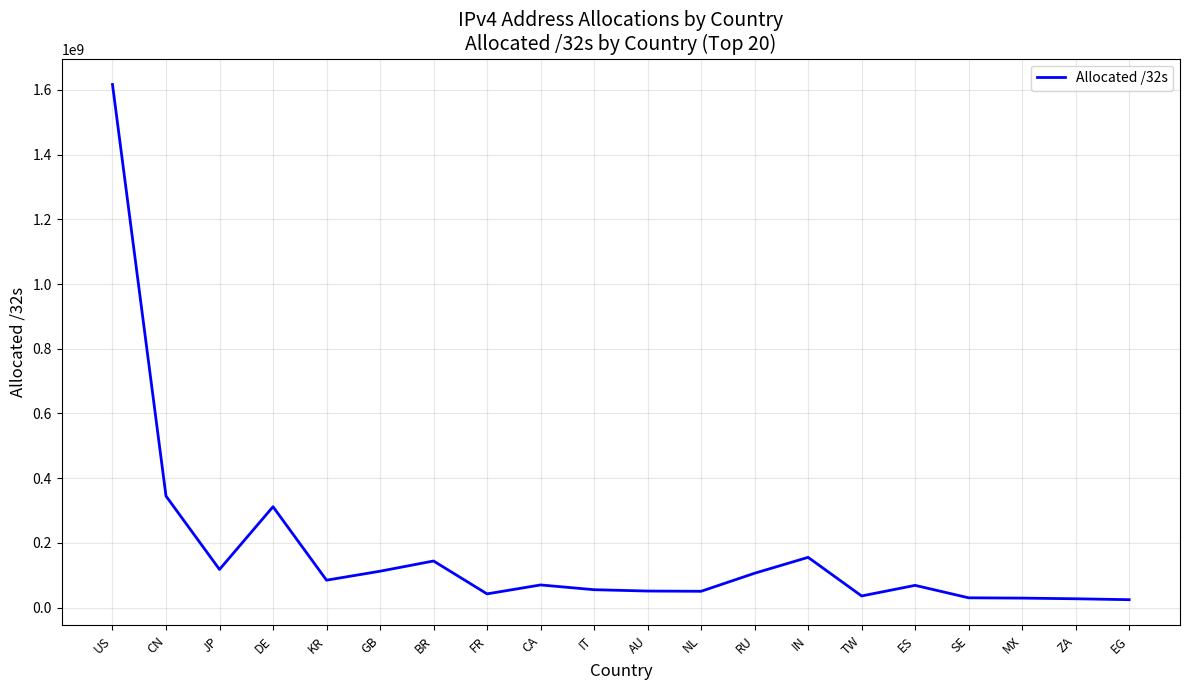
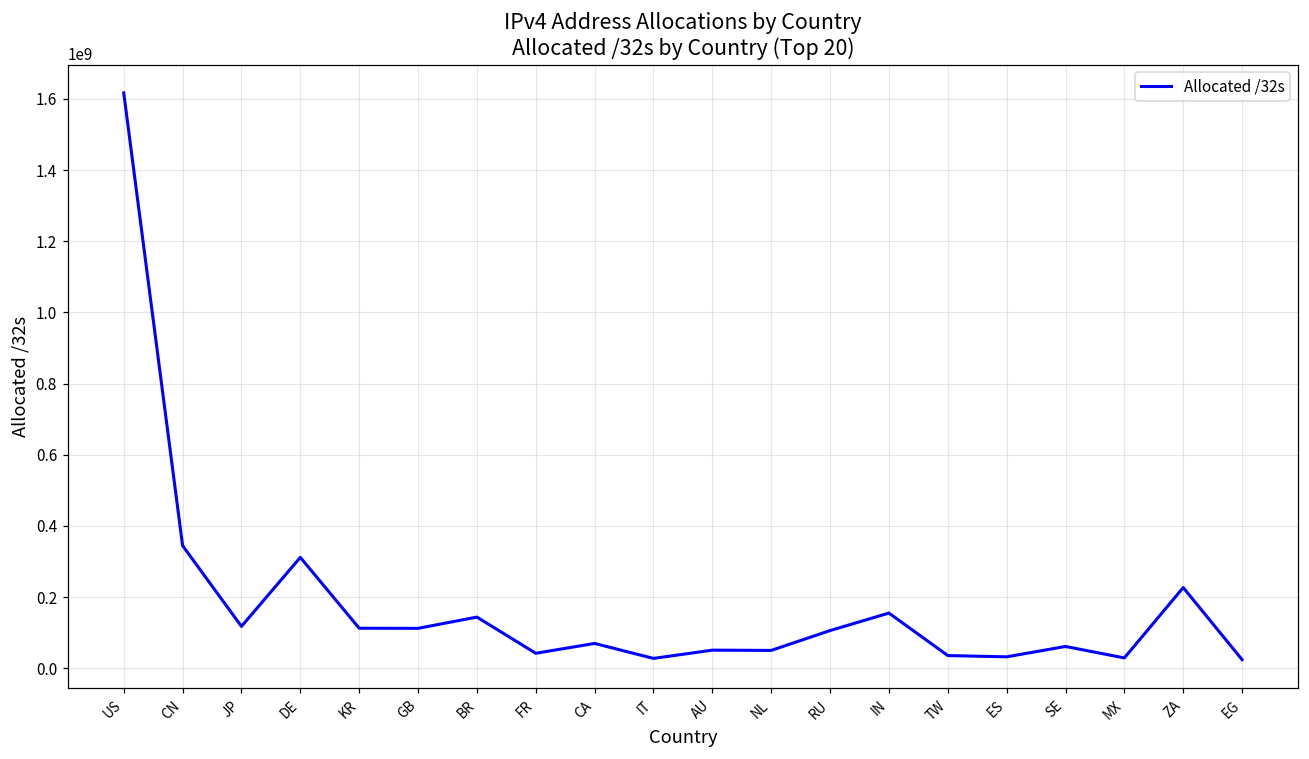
KR: 80000000 -> 110000000
IT: 60000000 -> 30000000
ES: 70000000 -> 30000000
SE: 30000000 -> 60000000
ZA: 30000000 -> 230000000
